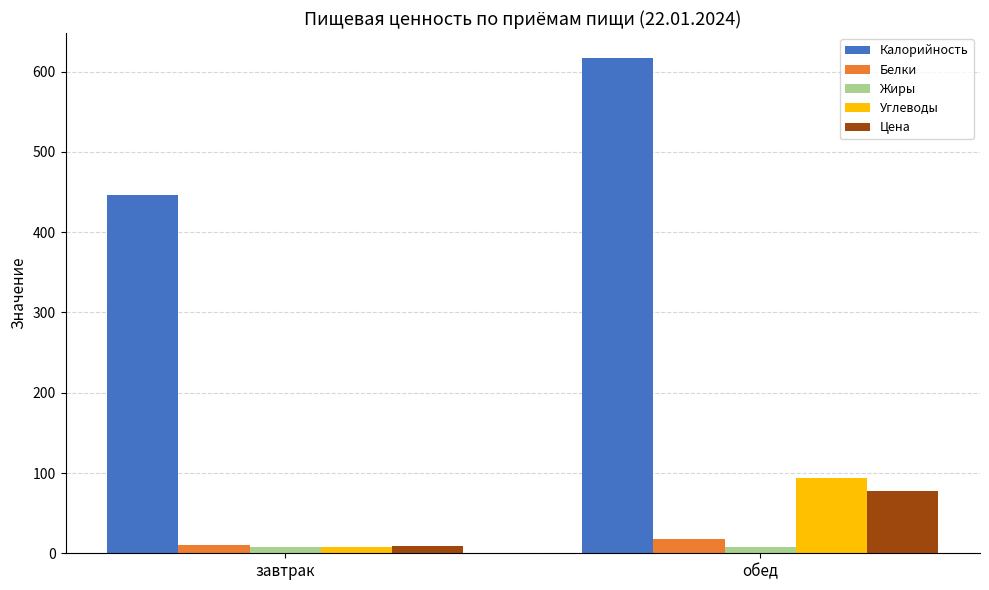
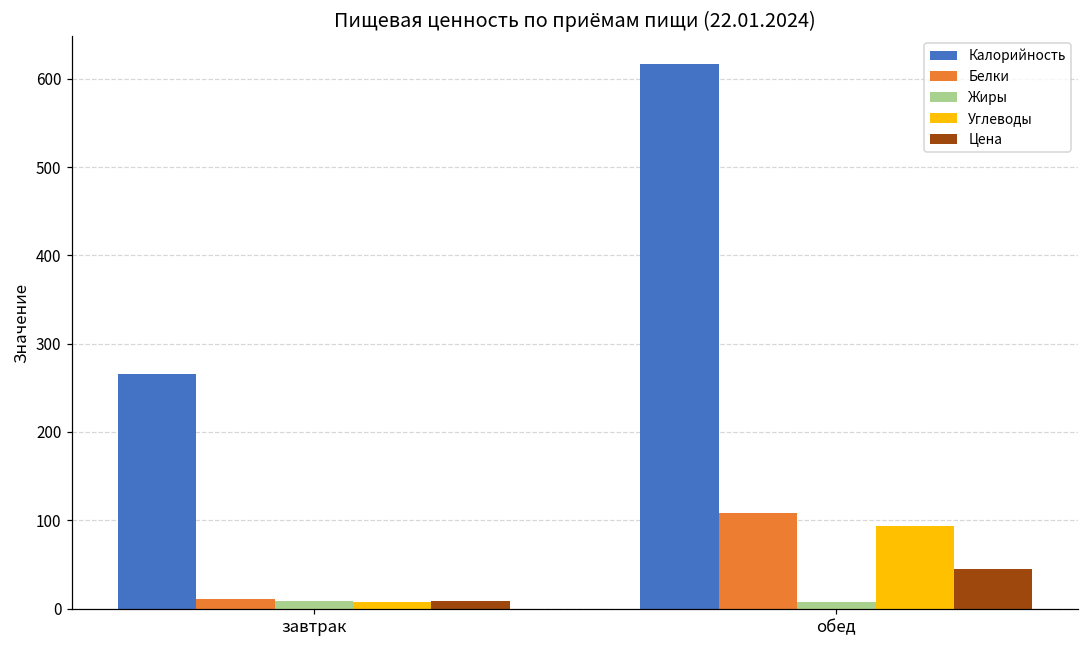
Калорийность, завтрак: 450 -> 270
Белки, обед: 20 -> 110
Цена, обед: 80 -> 50
